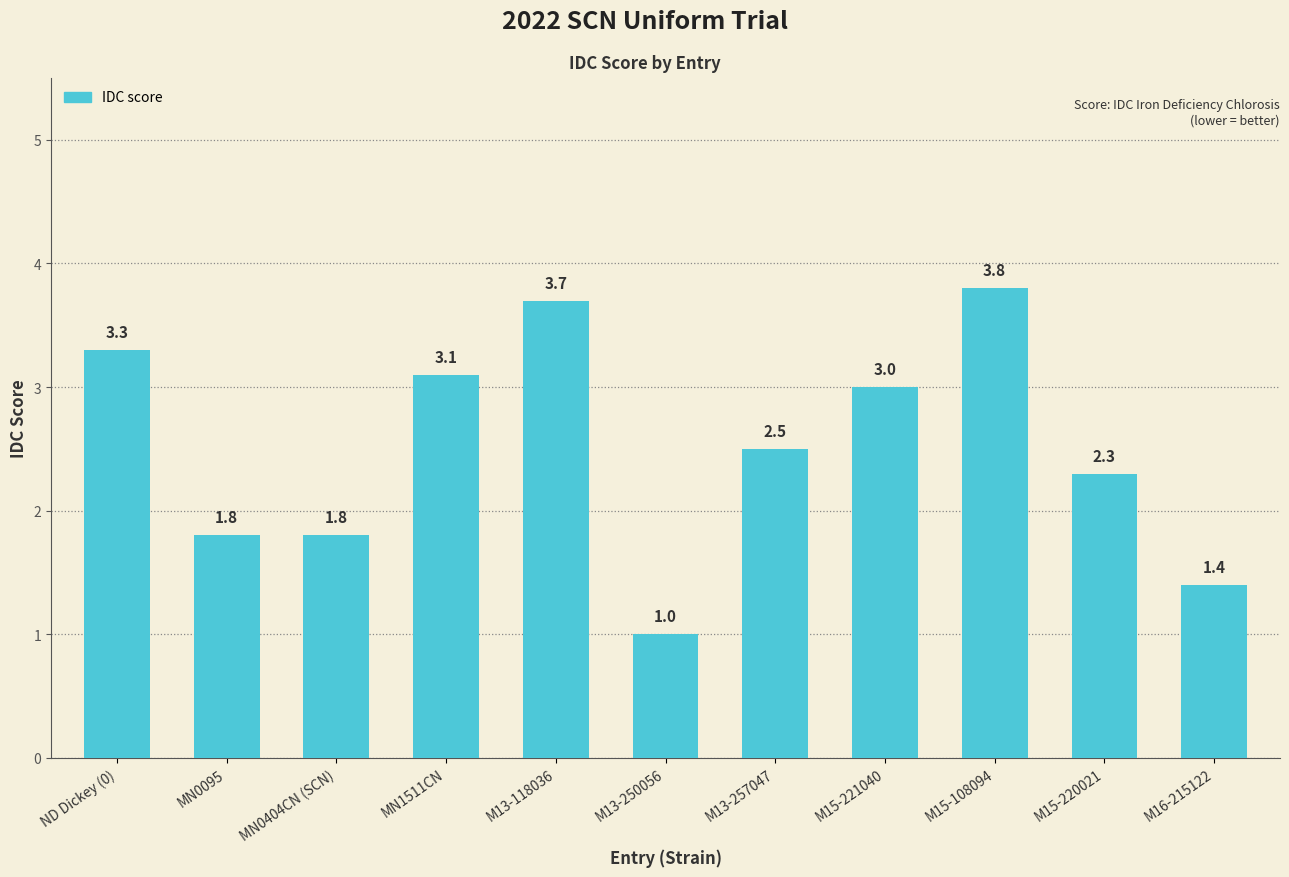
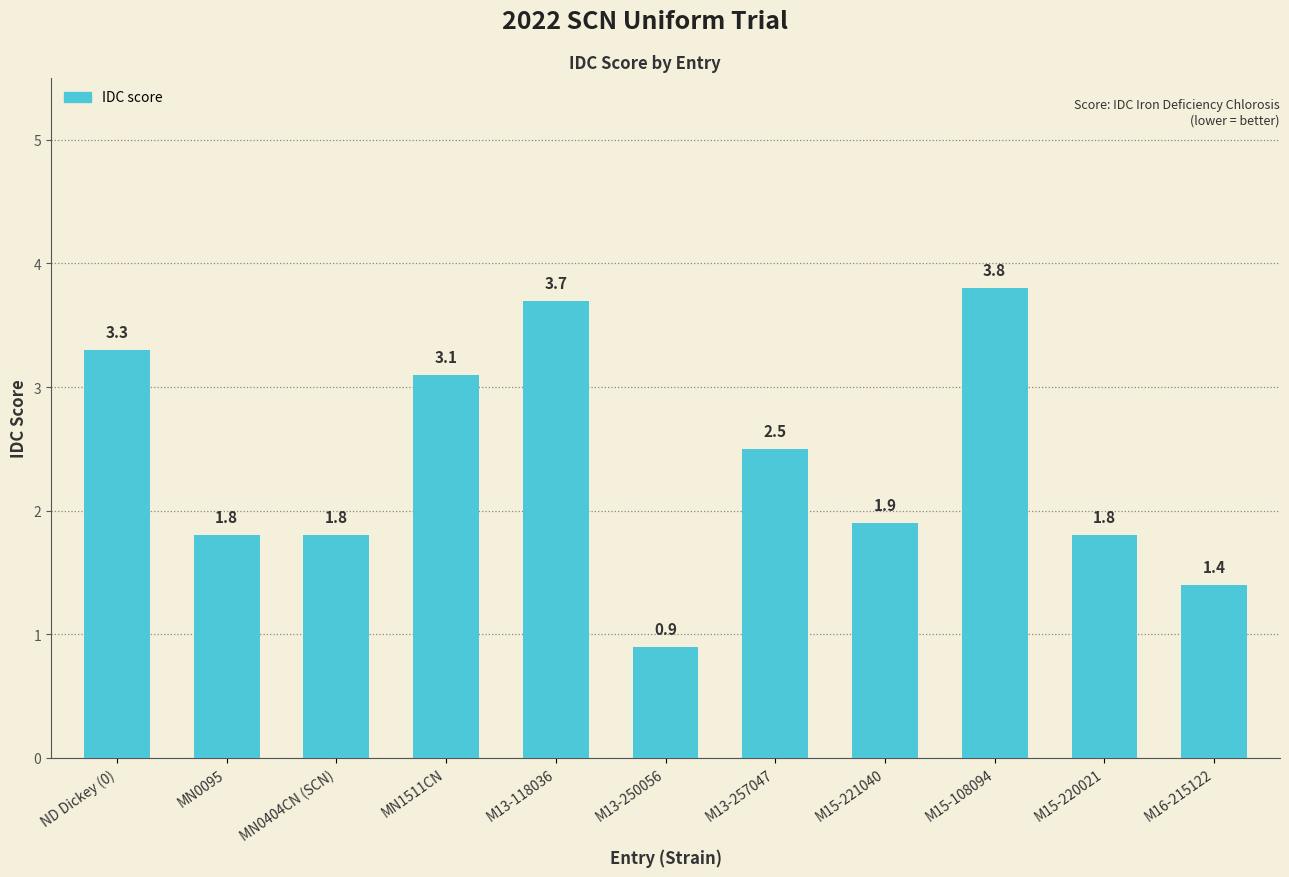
M13-250056: 1.0 -> 0.9
M15-221040: 3.0 -> 1.9
M15-220021: 2.3 -> 1.8
